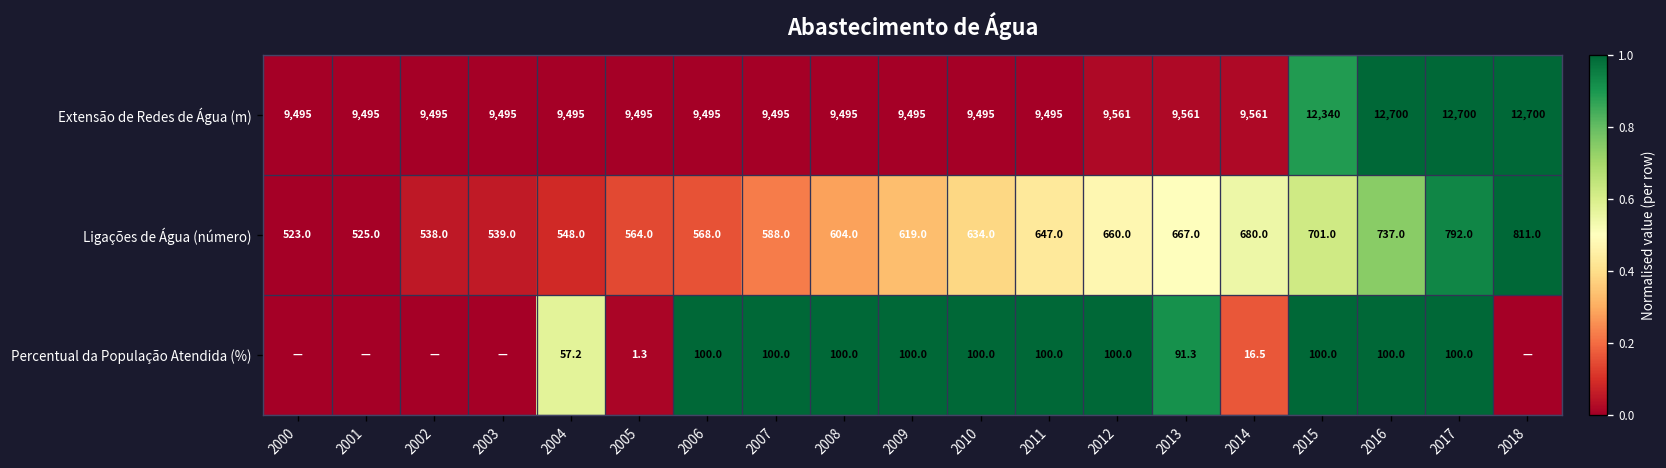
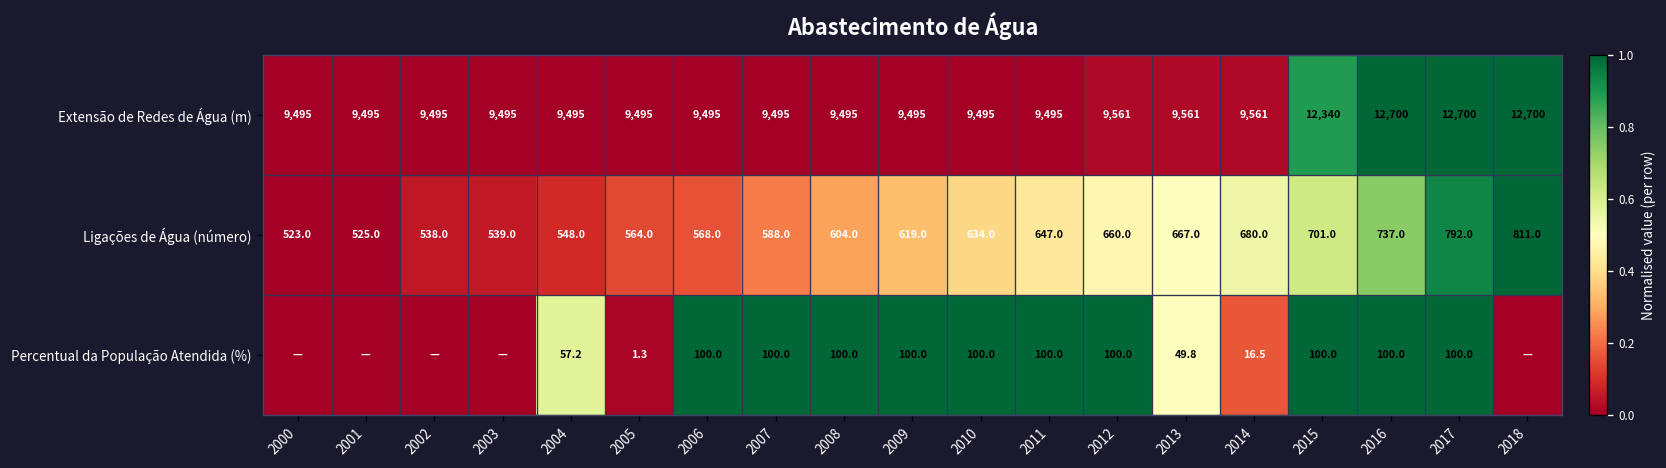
Percentual da População Atendida (%), 2013: 91.3 -> 49.8
